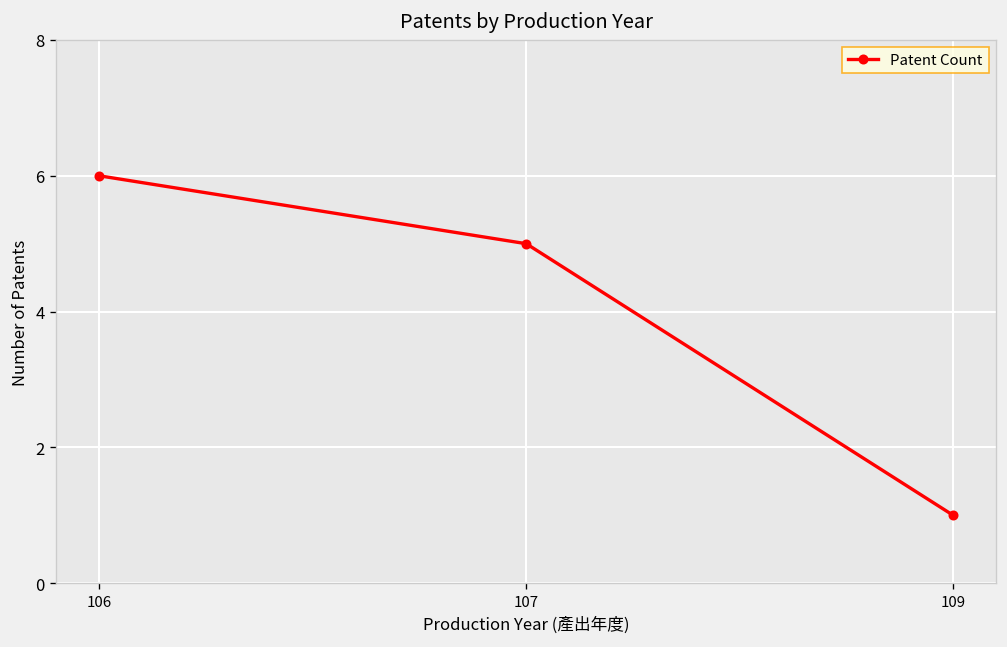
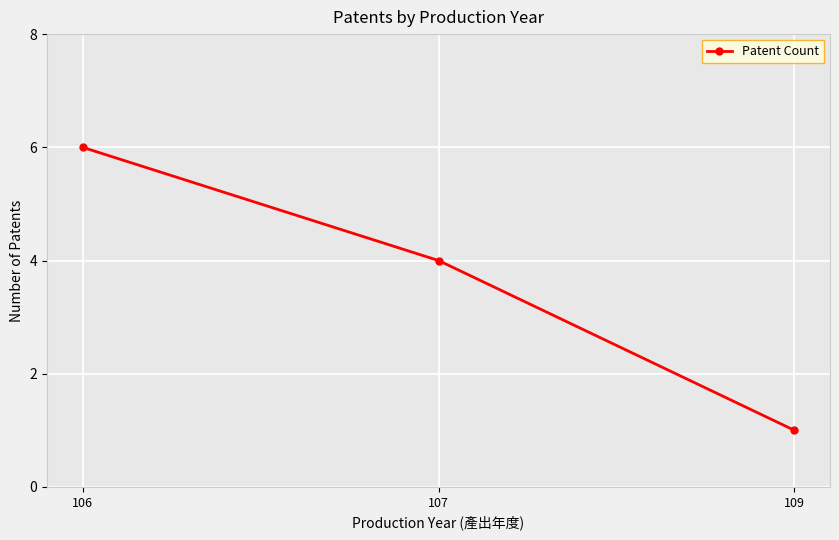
107: 5 -> 4
